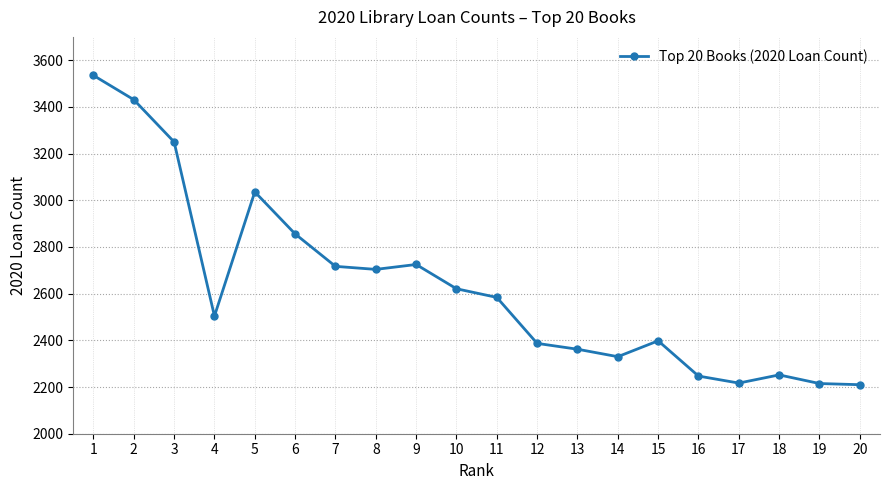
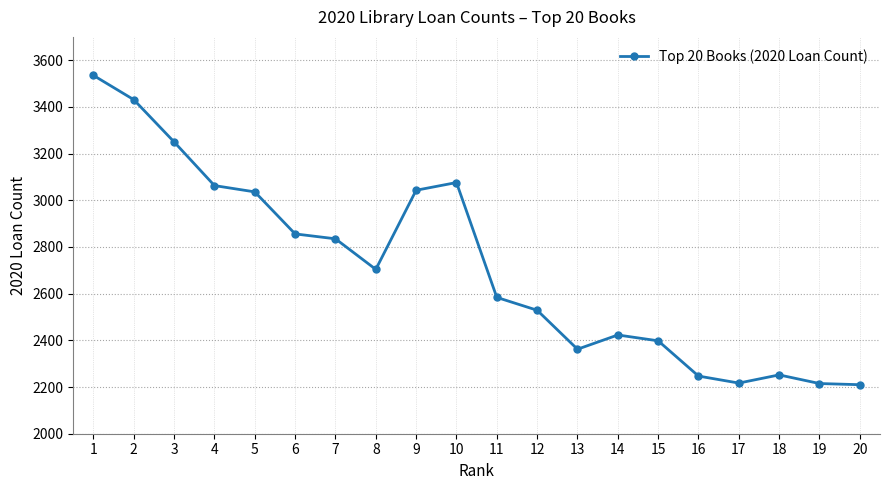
4: 2500 -> 3060
7: 2720 -> 2840
9: 2730 -> 3040
10: 2620 -> 3080
12: 2390 -> 2530
14: 2330 -> 2420
